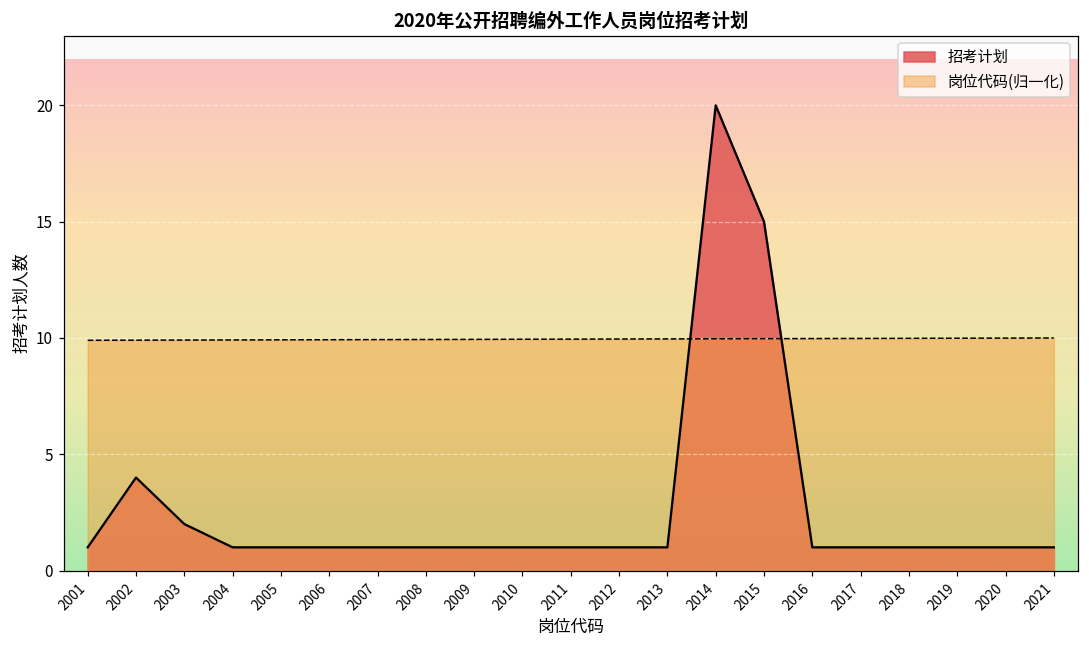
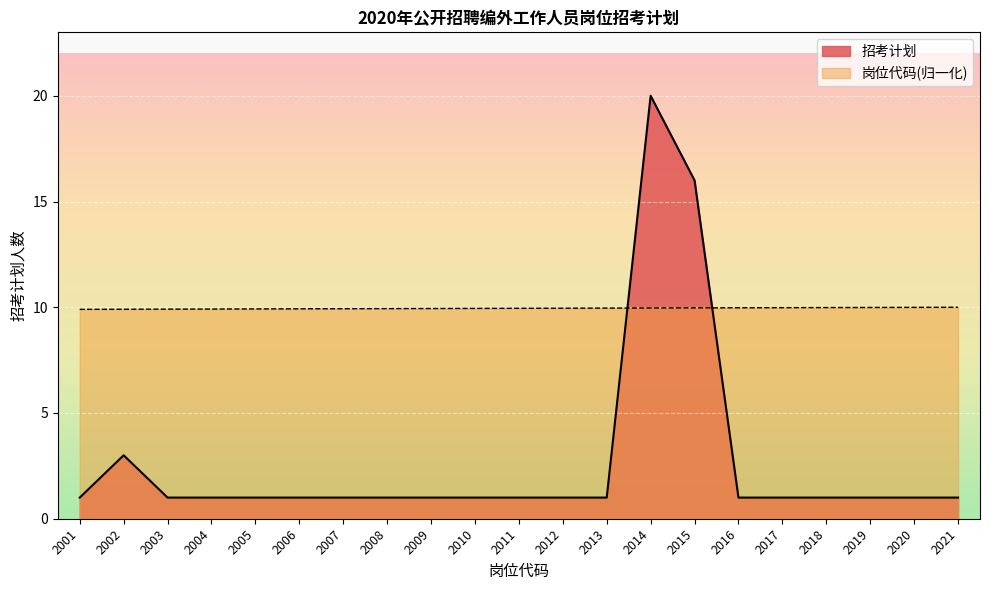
招考计划, 2002: 4 -> 3
招考计划, 2003: 2 -> 1
招考计划, 2015: 15 -> 16
